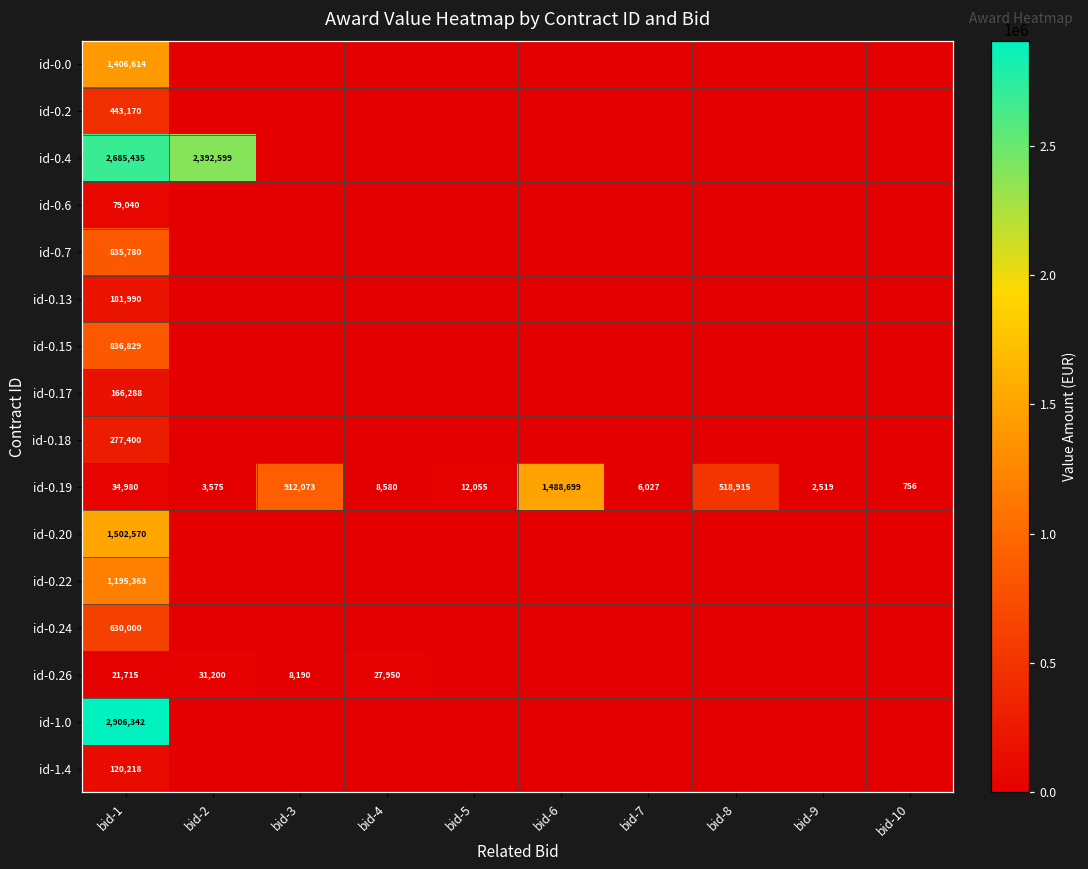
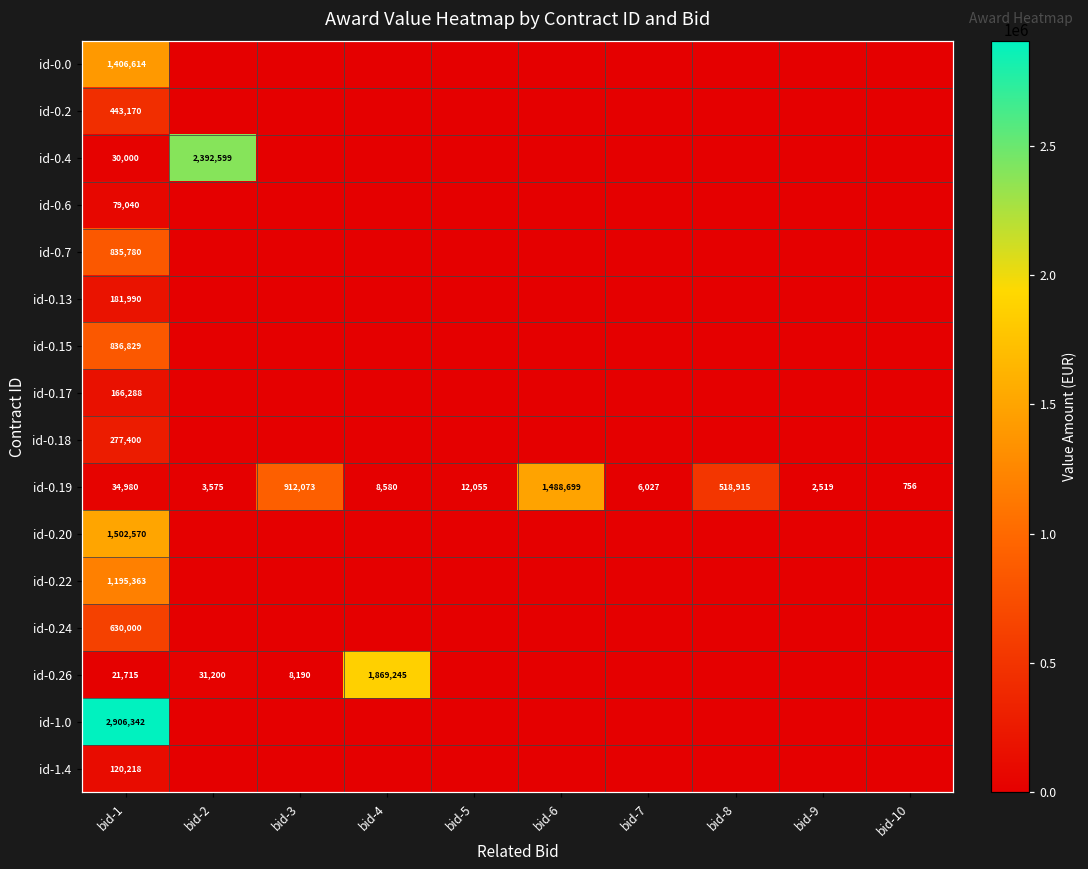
id-0.4, bid-1: 2,685,435 -> 30,000
id-0.26, bid-4: 27,950 -> 1,869,245
